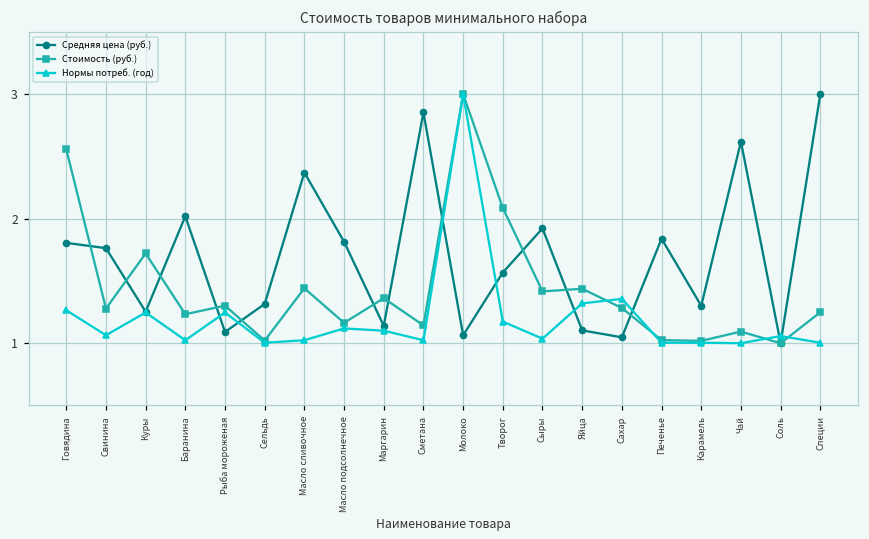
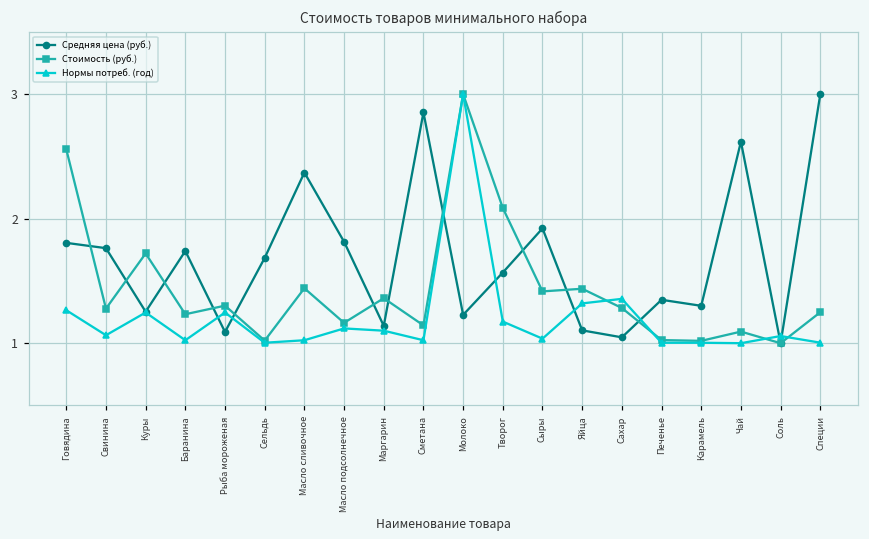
Средняя цена (руб.), Баранина: 2.02 -> 1.74
Средняя цена (руб.), Сельдь: 1.32 -> 1.68
Средняя цена (руб.), Молоко: 1.06 -> 1.23
Средняя цена (руб.), Печенье: 1.84 -> 1.35
